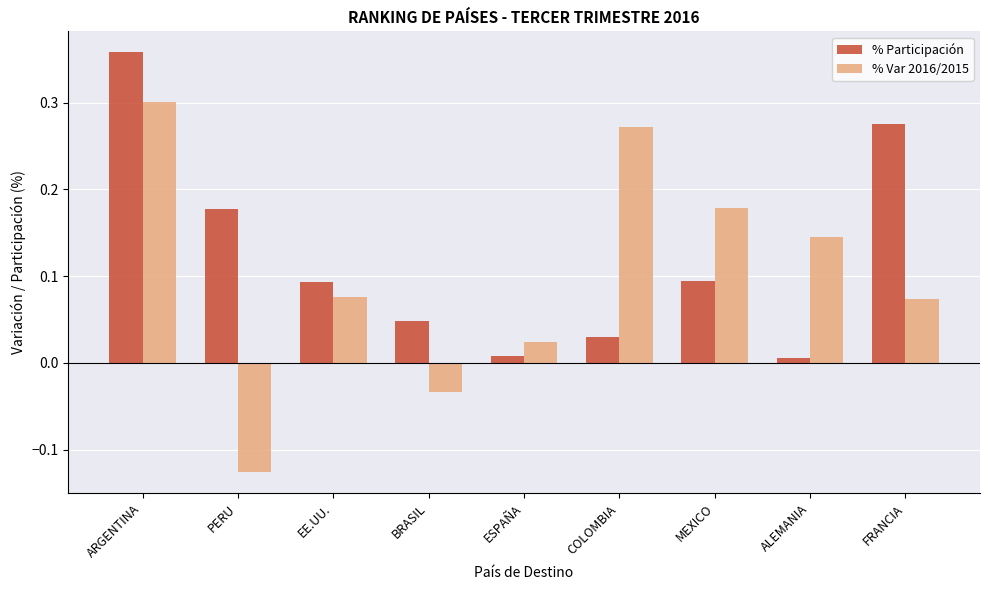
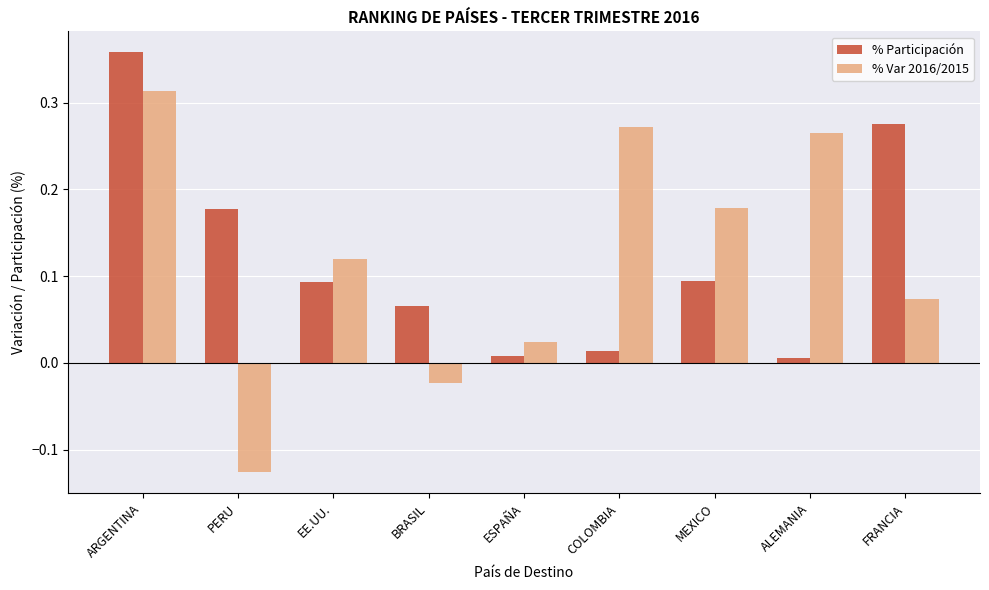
% Var 2016/2015, ARGENTINA: 0.30 -> 0.31
% Var 2016/2015, EE.UU.: 0.08 -> 0.12
% Participación, BRASIL: 0.05 -> 0.07
% Var 2016/2015, BRASIL: -0.03 -> -0.02
% Participación, COLOMBIA: 0.03 -> 0.01
% Var 2016/2015, ALEMANIA: 0.15 -> 0.26
